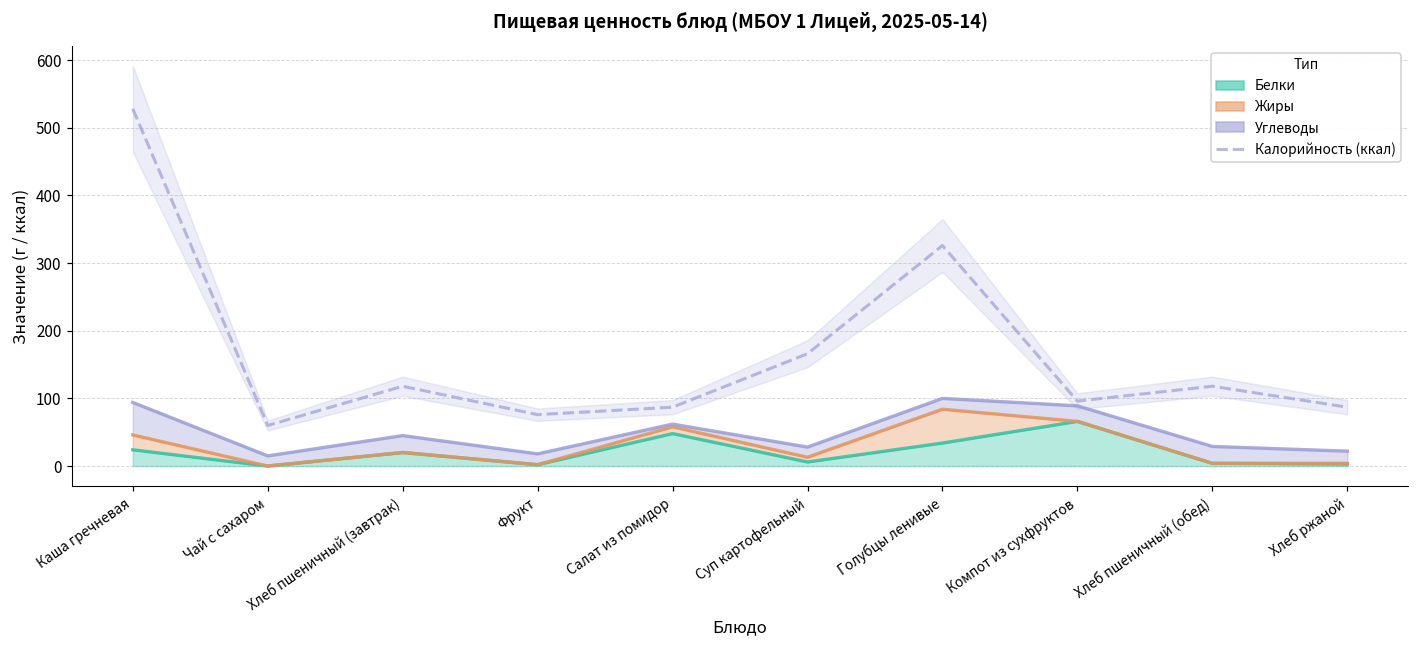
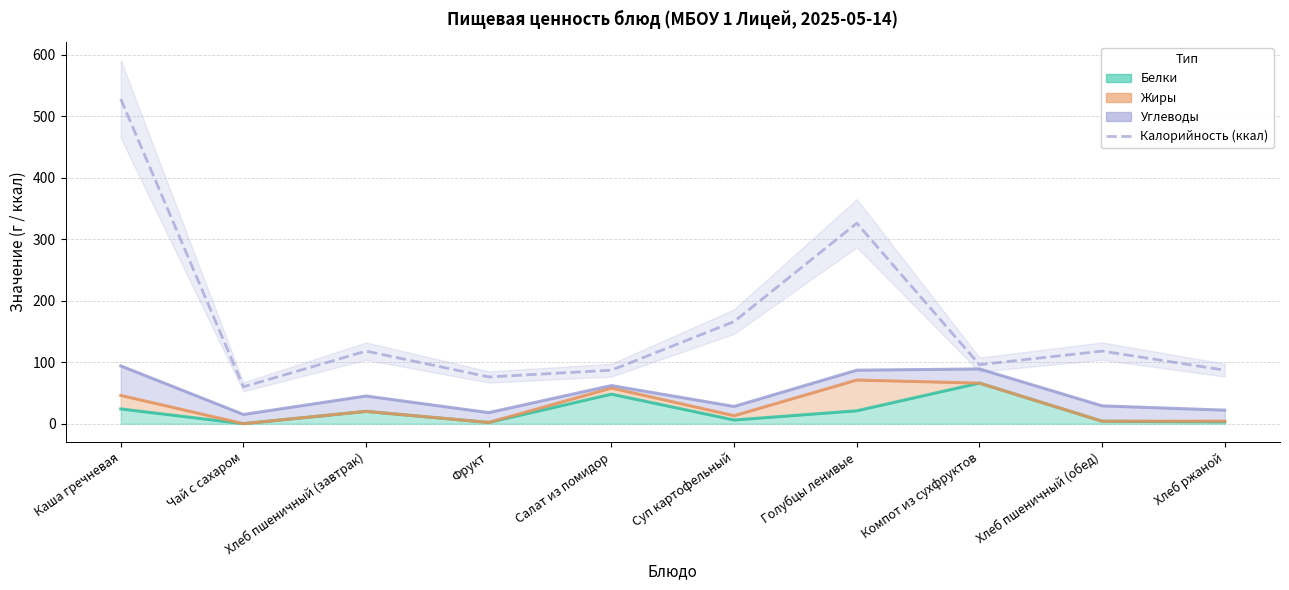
Белки, Голубцы ленивые: 30 -> 20
